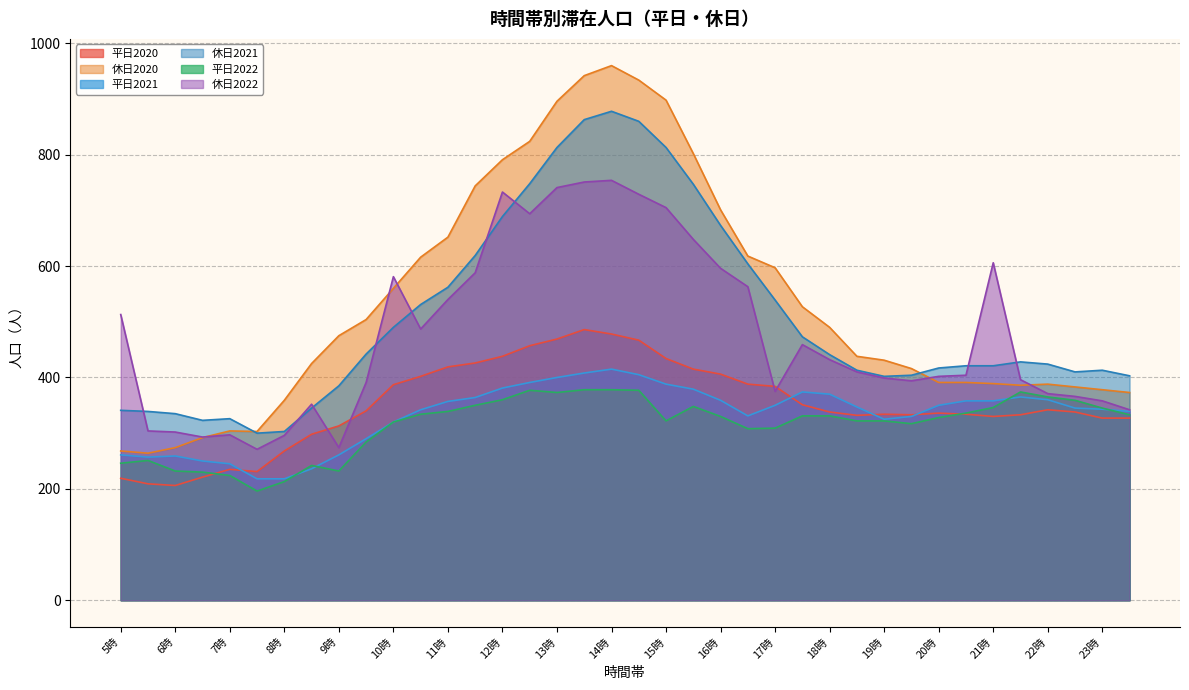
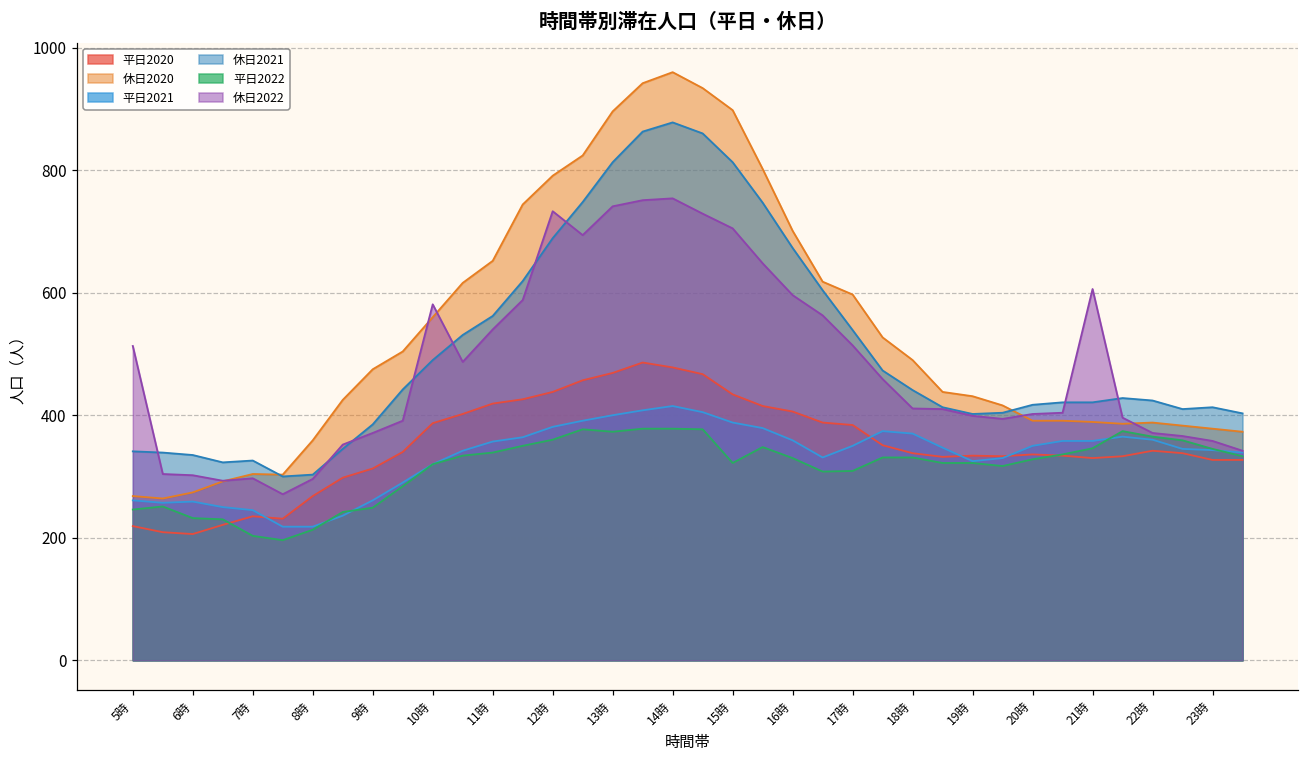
平日2022, 7時: 220 -> 200
平日2022, 9時: 230 -> 250
休日2022, 9時: 270 -> 370
休日2022, 17時: 380 -> 510
休日2022, 18時: 430 -> 410
